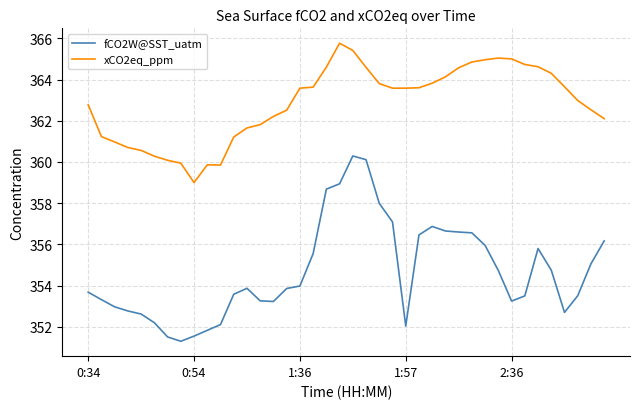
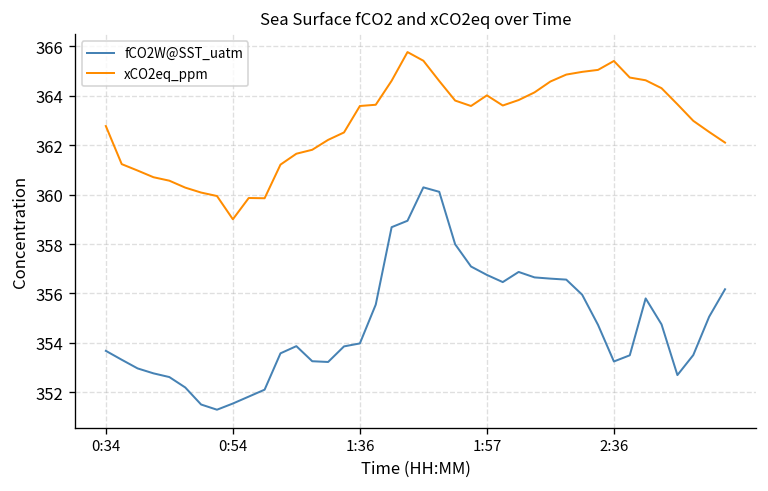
fCO2W@SST_uatm, 1:57: 352.0 -> 356.8
xCO2eq_ppm, 1:57: 363.6 -> 364.0
xCO2eq_ppm, 2:36: 365.0 -> 365.4
